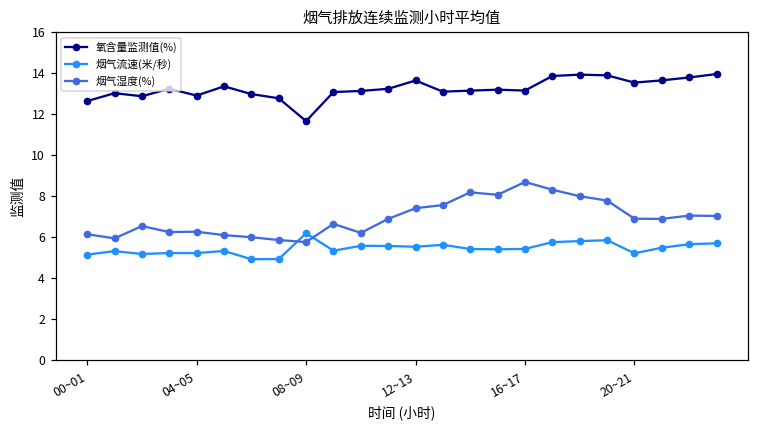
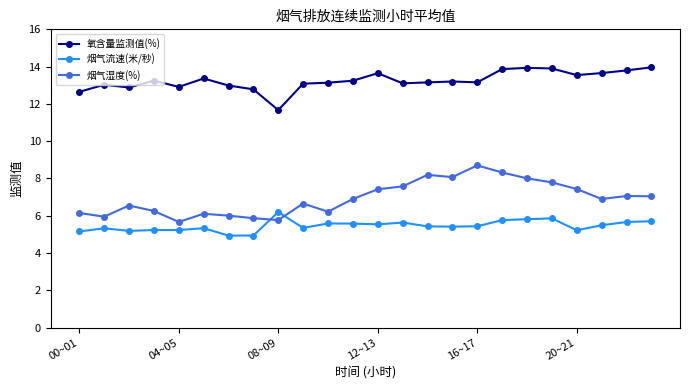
烟气湿度(%), 04~05: 6.3 -> 5.7
烟气湿度(%), 20~21: 6.9 -> 7.4
